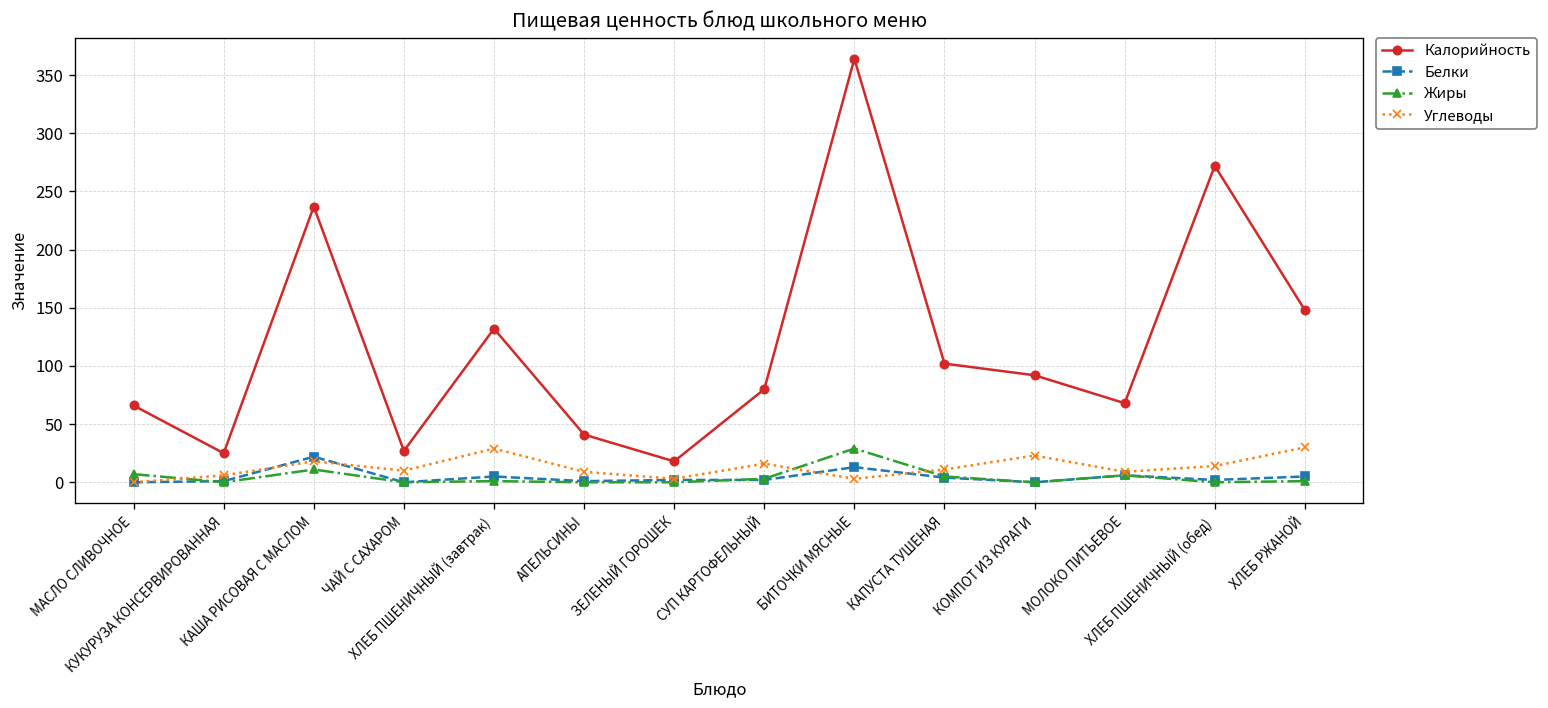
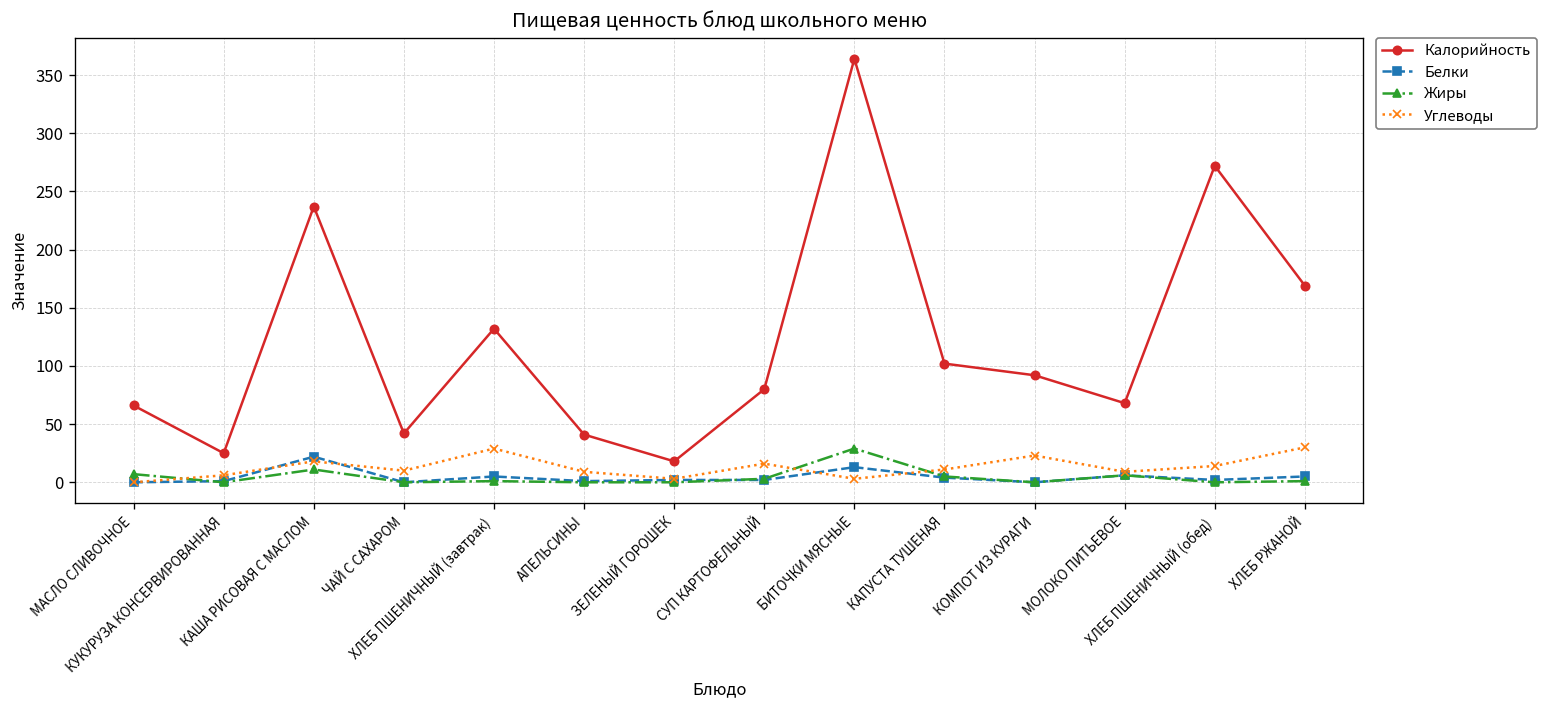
Калорийность, ЧАЙ С САХАРОМ: 30 -> 40
Калорийность, ХЛЕБ РЖАНОЙ: 150 -> 170
